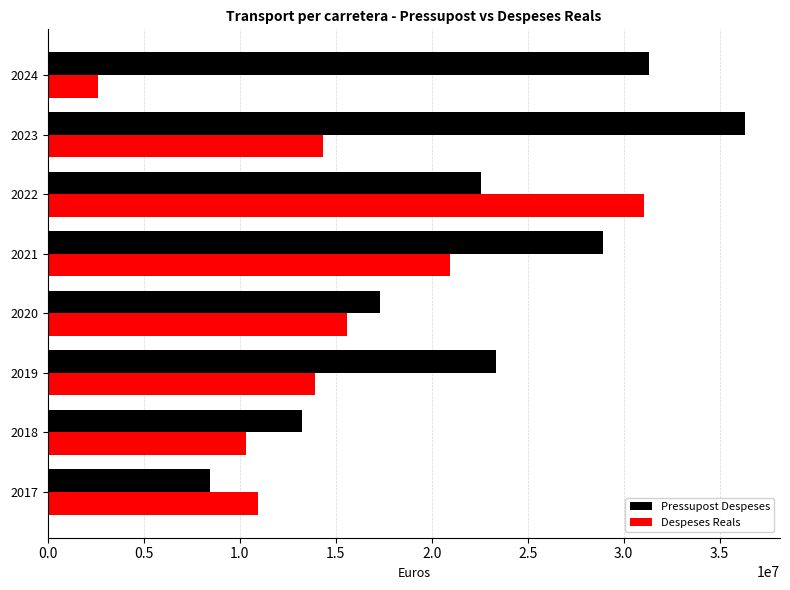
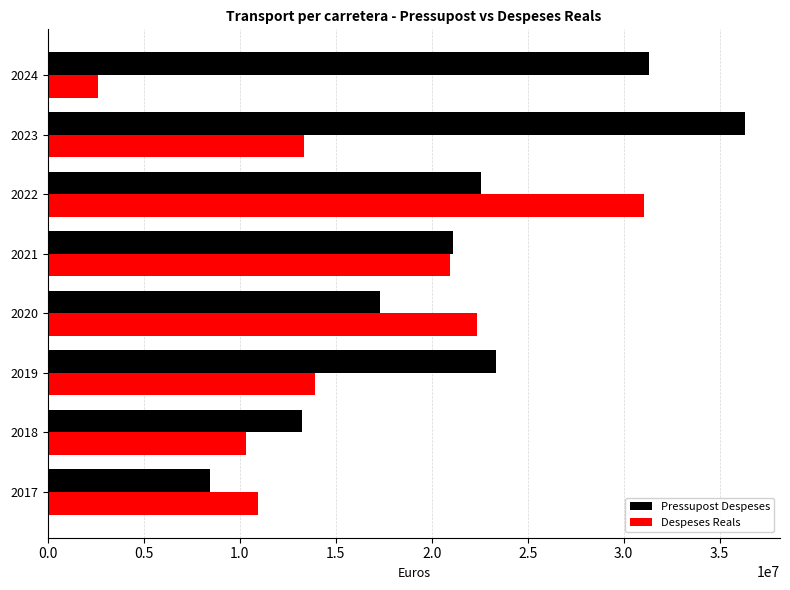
Despeses Reals, 2023: 14300000 -> 13300000
Pressupost Despeses, 2021: 28900000 -> 21100000
Despeses Reals, 2020: 15600000 -> 22400000
